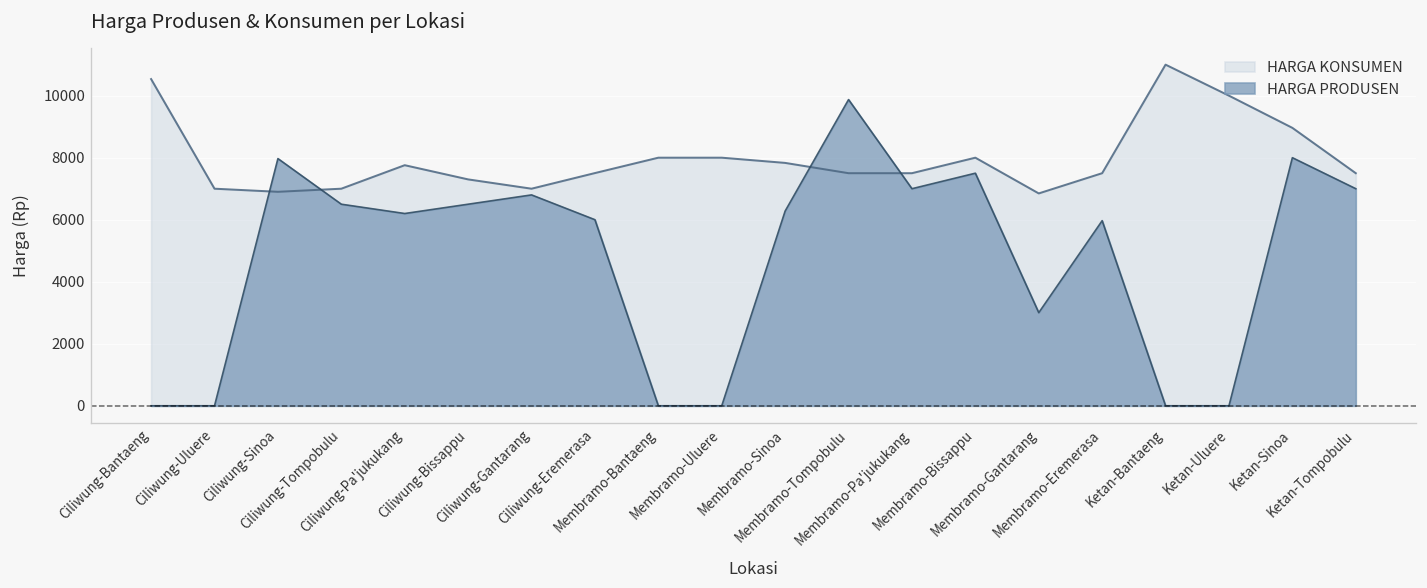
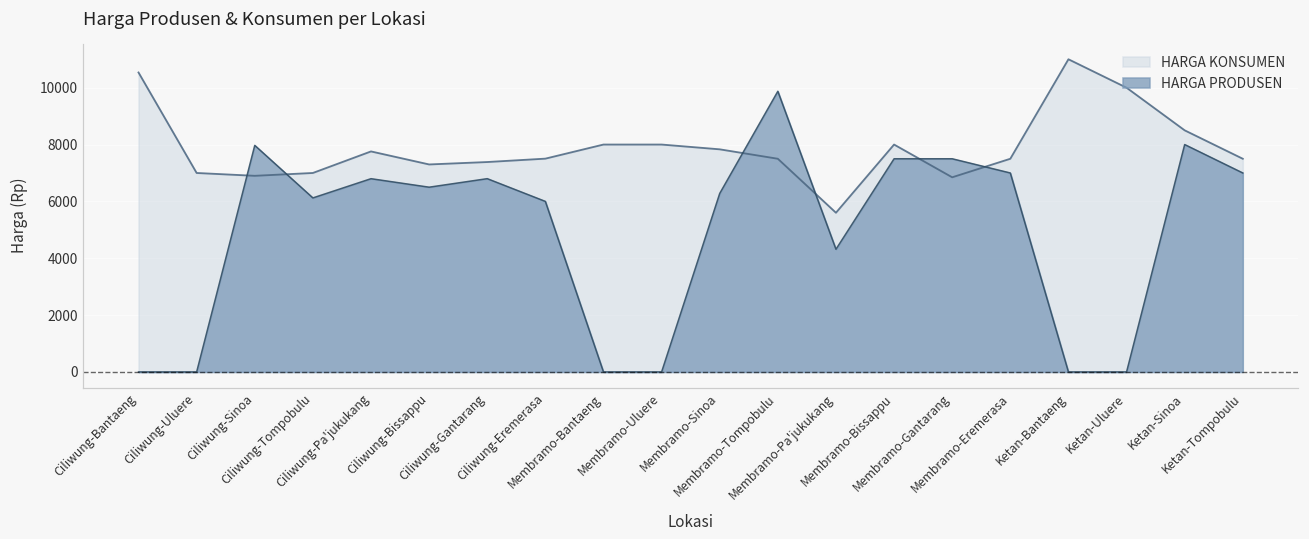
HARGA PRODUSEN, Ciliwung-Tompobulu: 6500 -> 6100
HARGA PRODUSEN, Ciliwung-Pa'jukukang: 6200 -> 6800
HARGA KONSUMEN, Ciliwung-Gantarang: 7000 -> 7400
HARGA KONSUMEN, Membramo-Pa'jukukang: 7500 -> 5600
HARGA PRODUSEN, Membramo-Pa'jukukang: 7000 -> 4300
HARGA PRODUSEN, Membramo-Gantarang: 3000 -> 7500
HARGA PRODUSEN, Membramo-Eremerasa: 6000 -> 7000
HARGA KONSUMEN, Ketan-Sinoa: 9000 -> 8500
